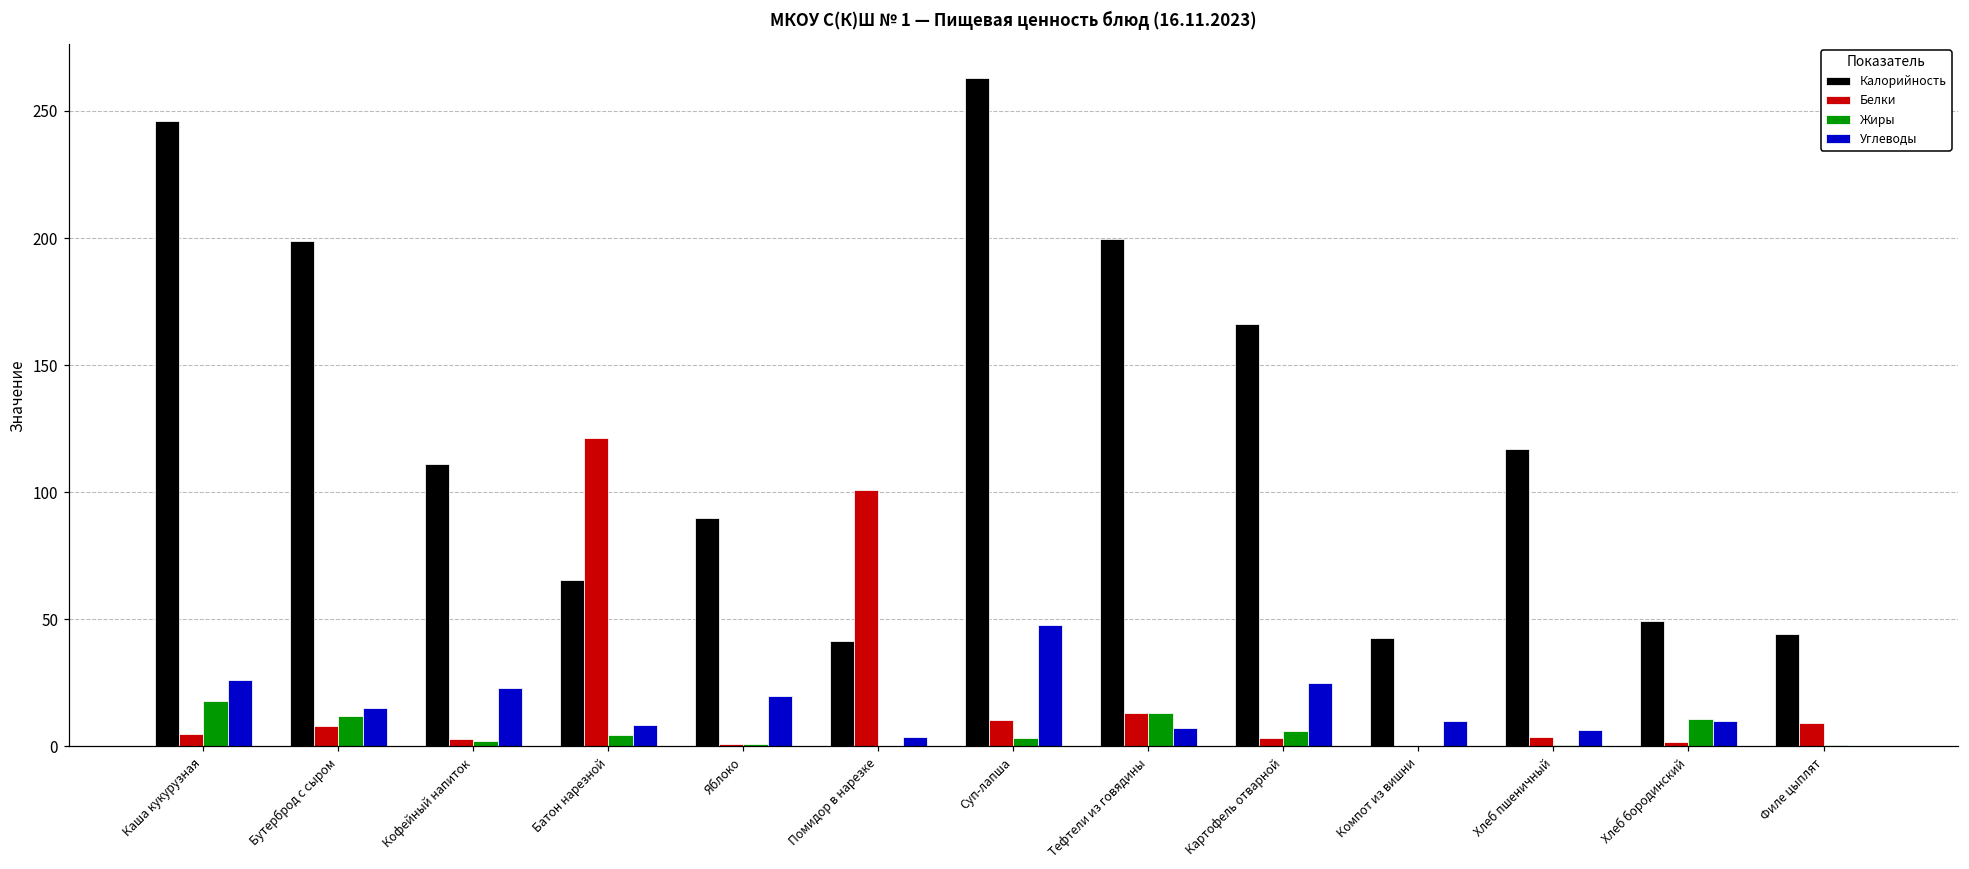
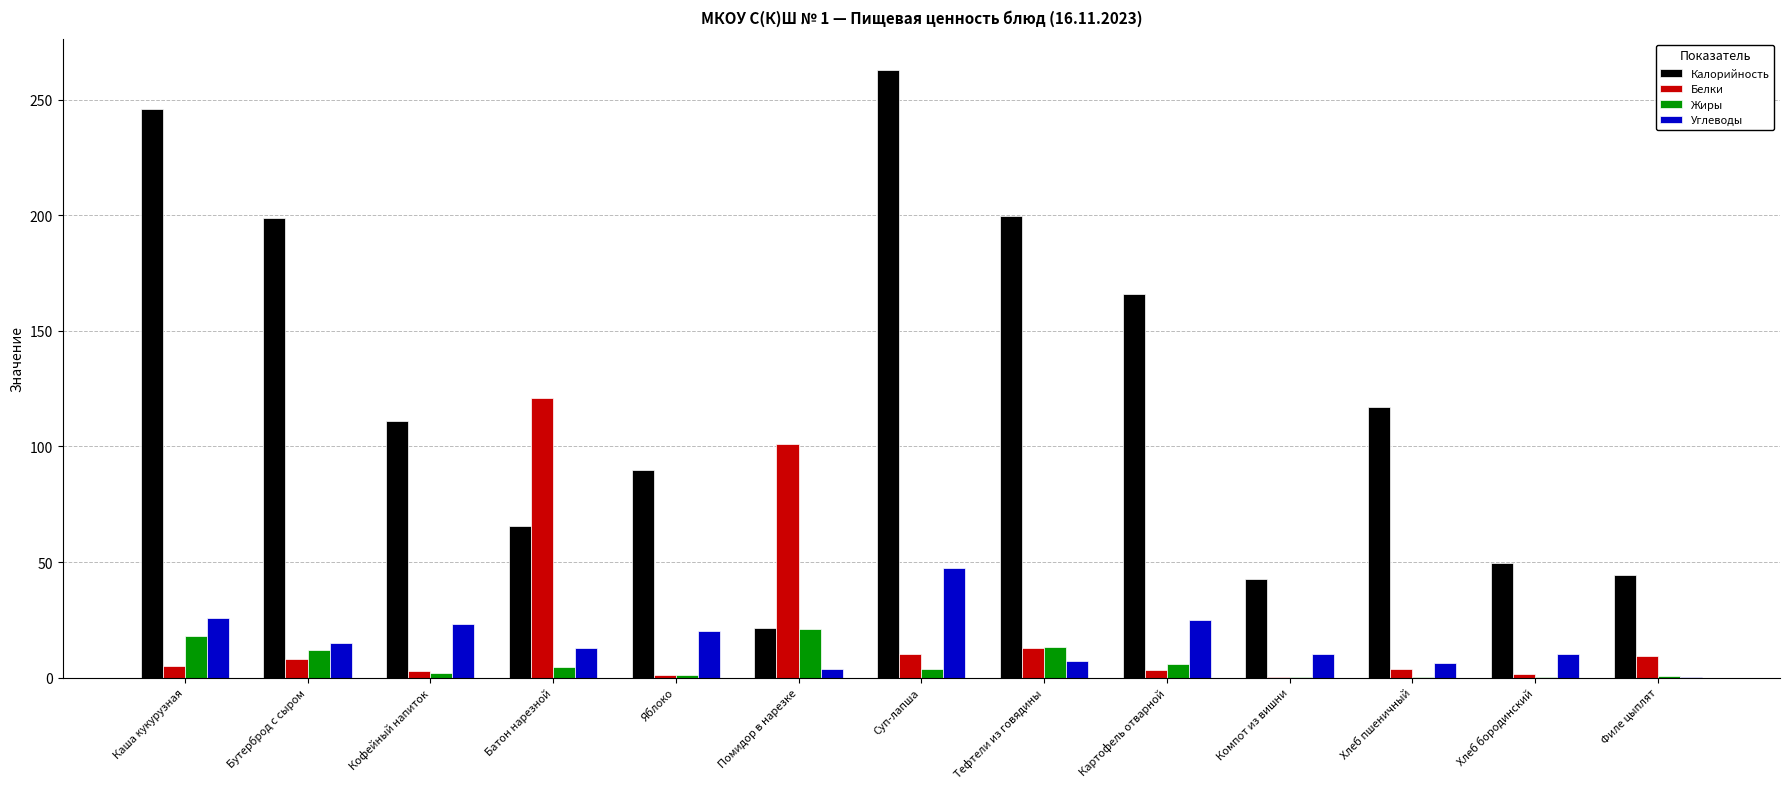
Углеводы, Батон нарезной: 8 -> 13
Калорийность, Помидор в нарезке: 41 -> 21
Жиры, Помидор в нарезке: 0 -> 21
Жиры, Хлеб бородинский: 11 -> 0
